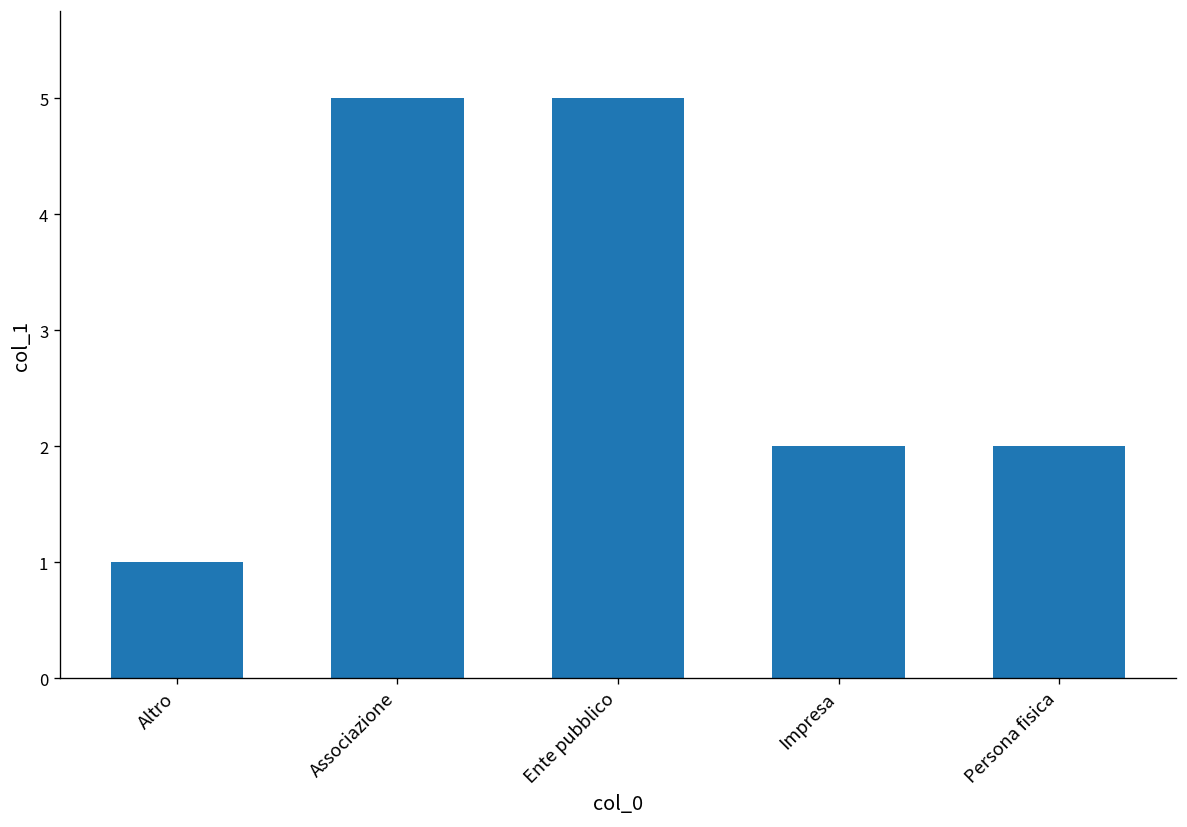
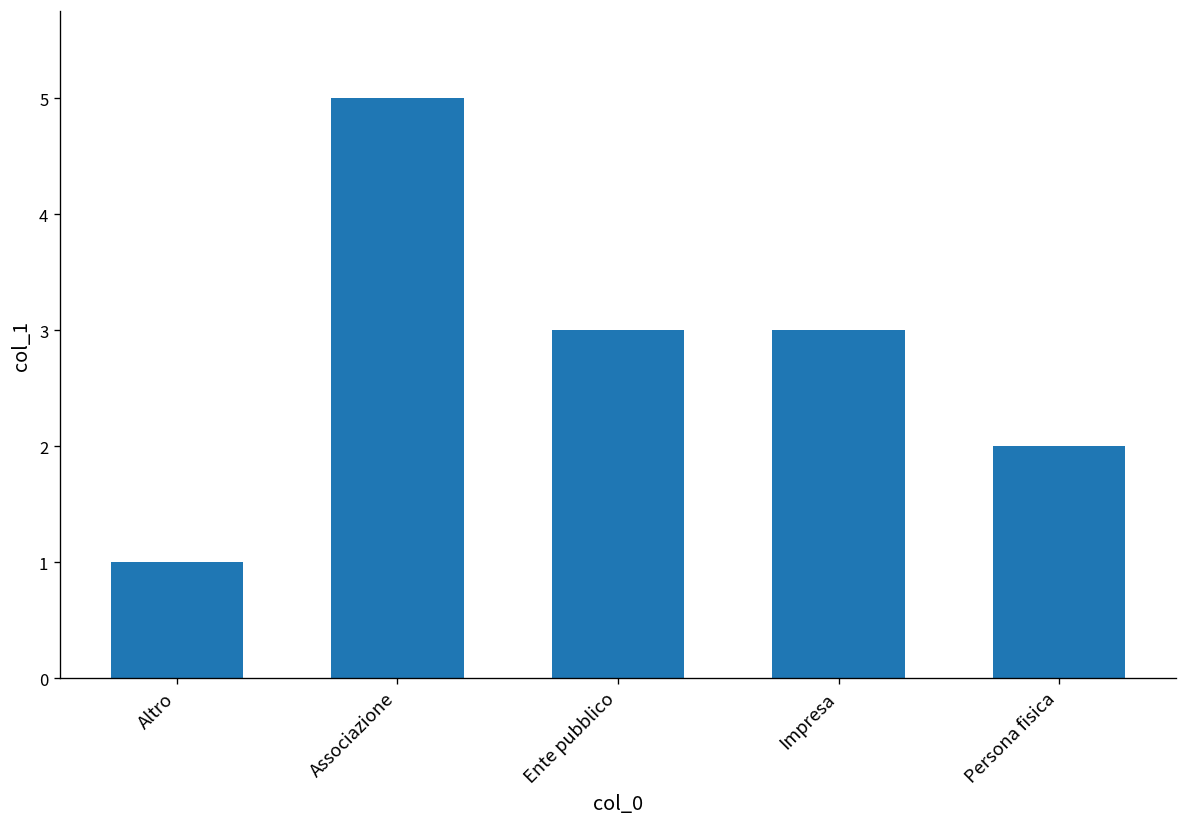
Ente pubblico: 5 -> 3
Impresa: 2 -> 3
